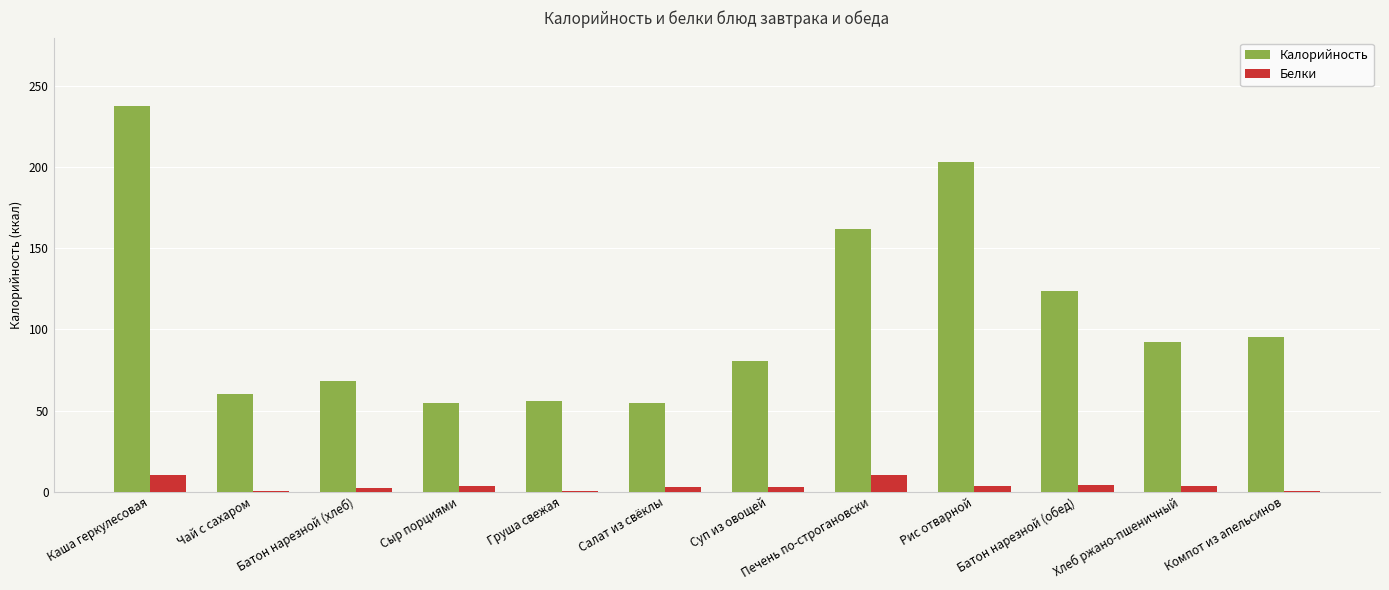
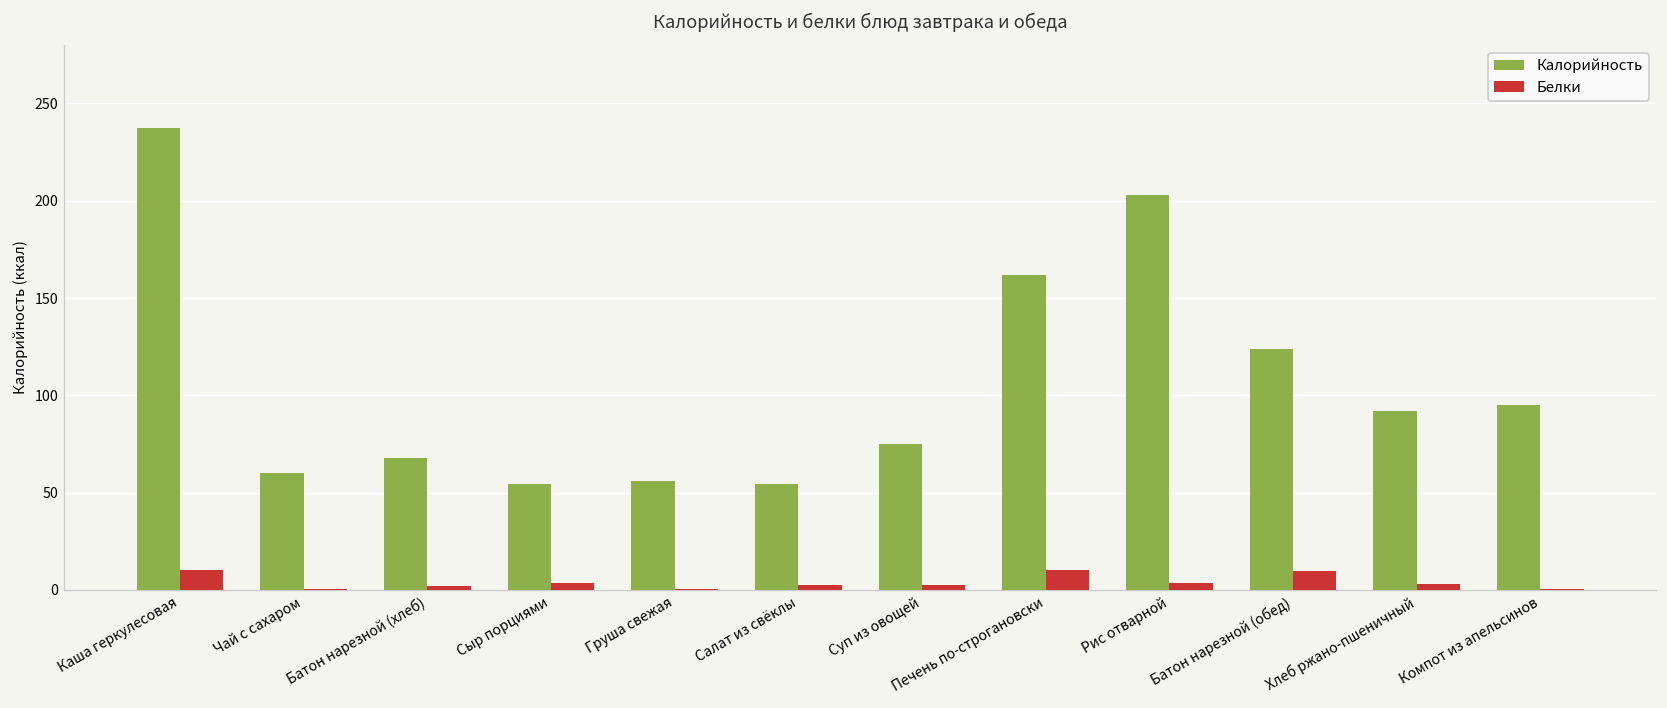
Калорийность, Суп из овощей: 81 -> 75
Белки, Батон нарезной (обед): 4 -> 10
